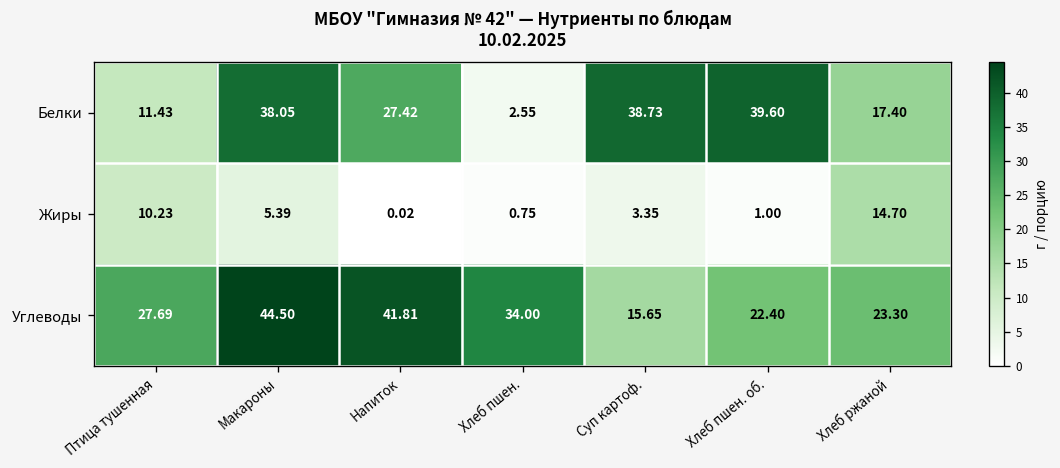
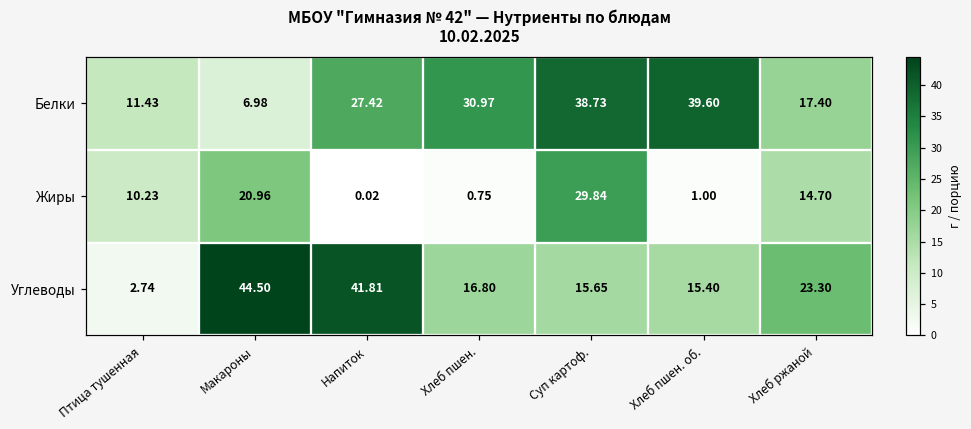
Белки, Макароны: 38.05 -> 6.98
Белки, Хлеб пшен.: 2.55 -> 30.97
Жиры, Макароны: 5.39 -> 20.96
Жиры, Суп картоф.: 3.35 -> 29.84
Углеводы, Птица тушенная: 27.69 -> 2.74
Углеводы, Хлеб пшен.: 34.00 -> 16.80
Углеводы, Хлеб пшен. об.: 22.40 -> 15.40
